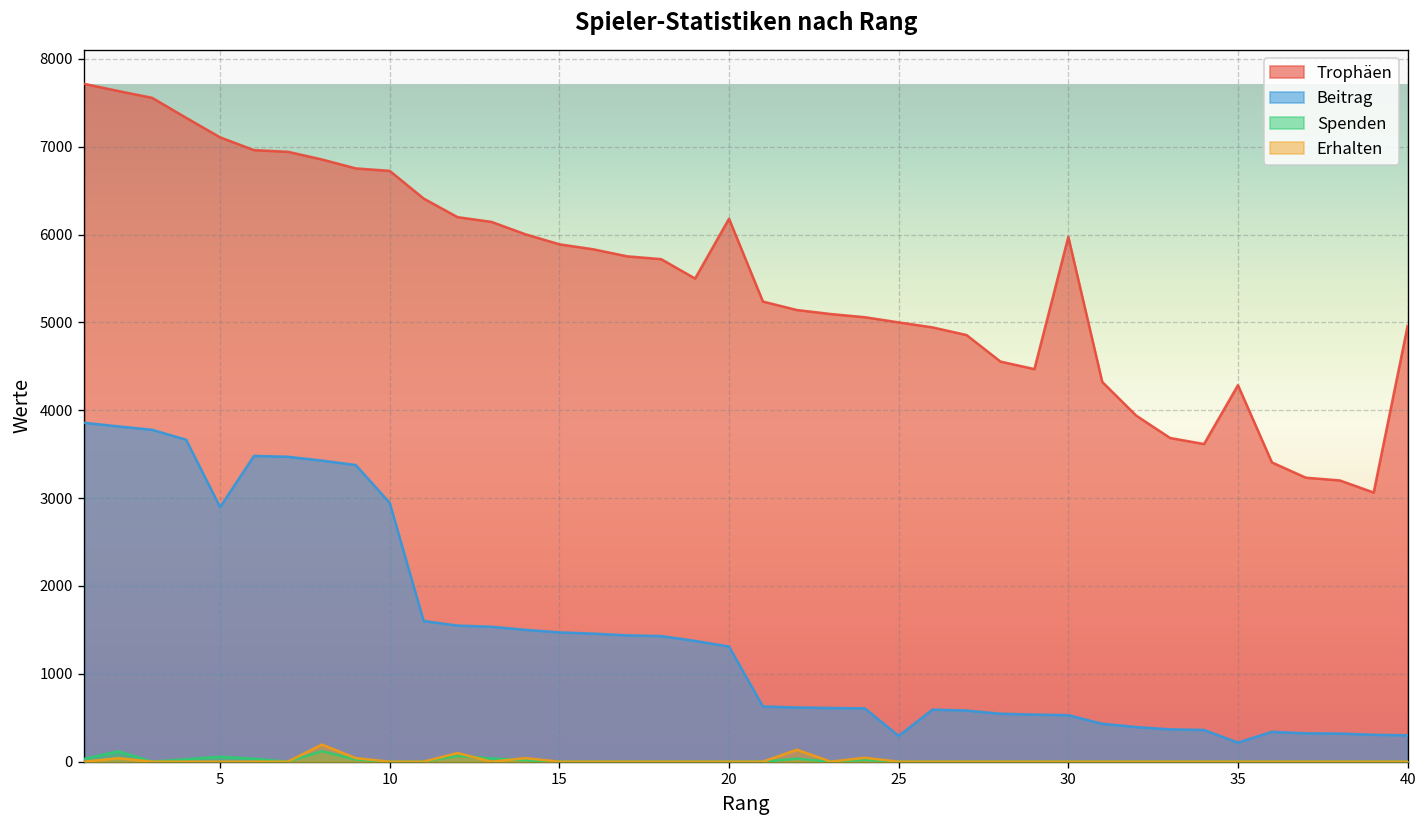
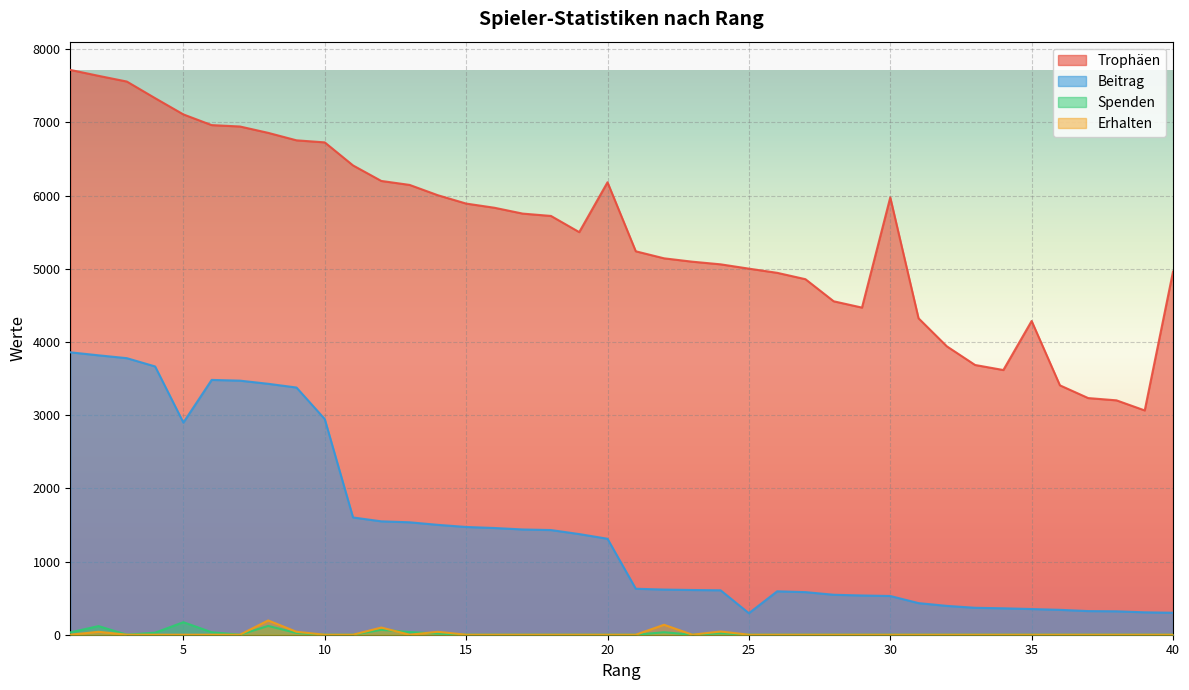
Spenden, 5: 100 -> 200
Beitrag, 35: 200 -> 400
